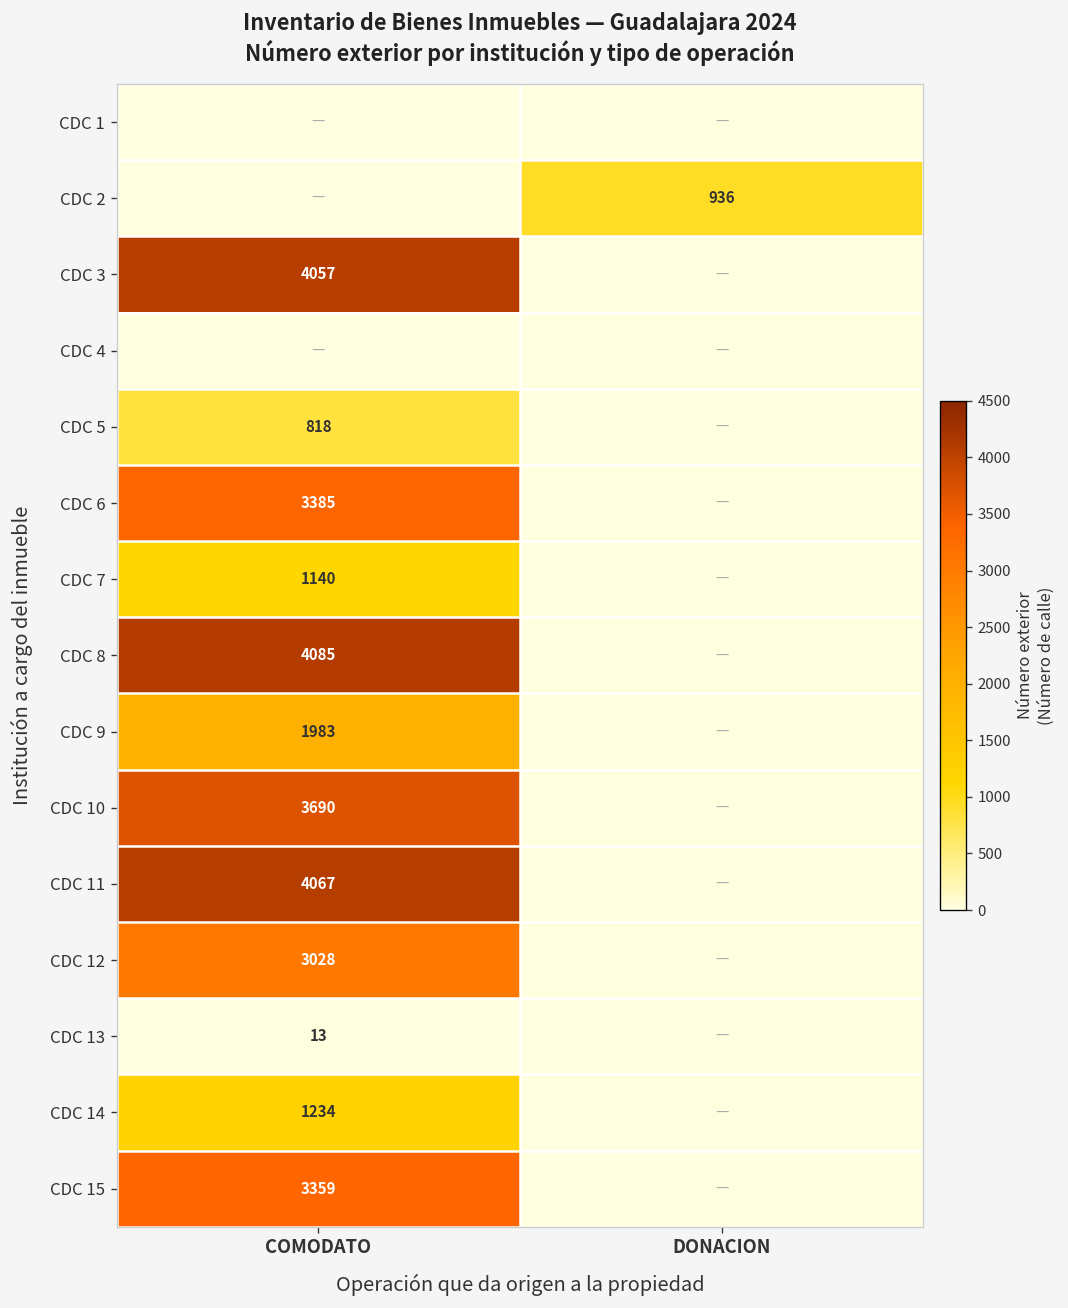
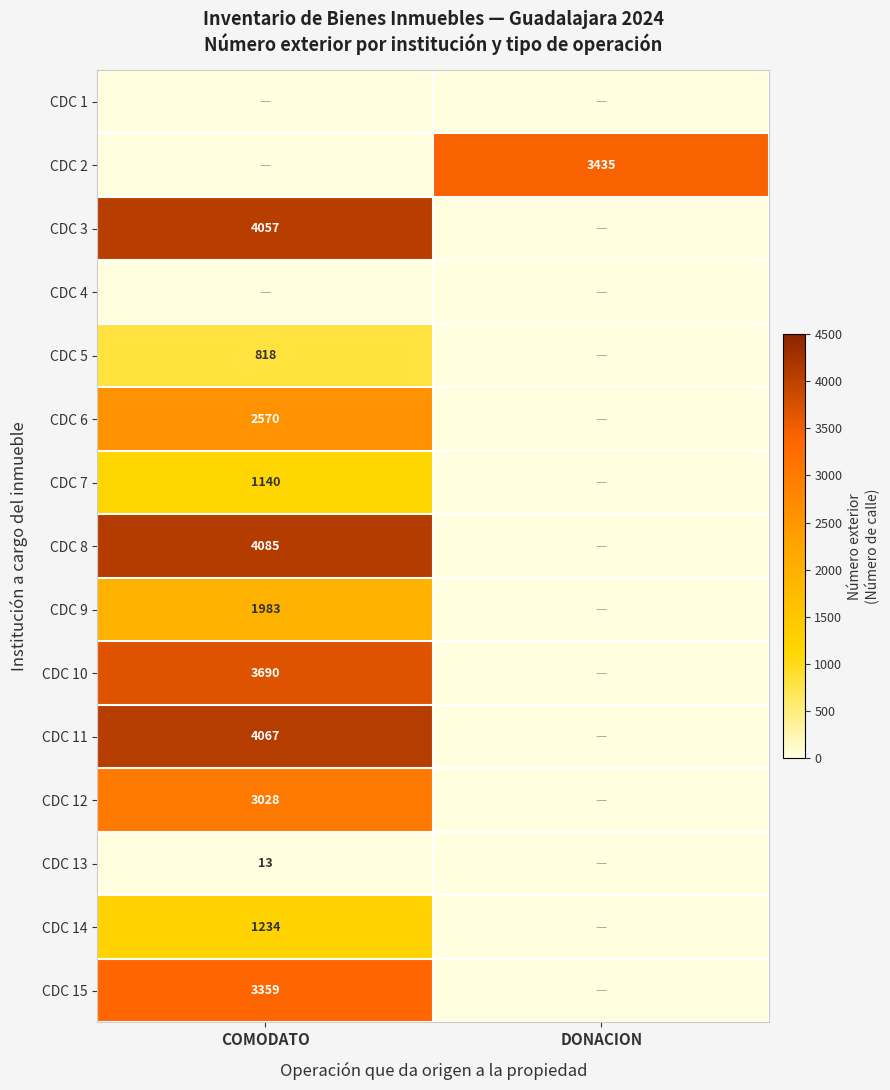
CDC 2, DONACION: 936 -> 3435
CDC 6, COMODATO: 3385 -> 2570
